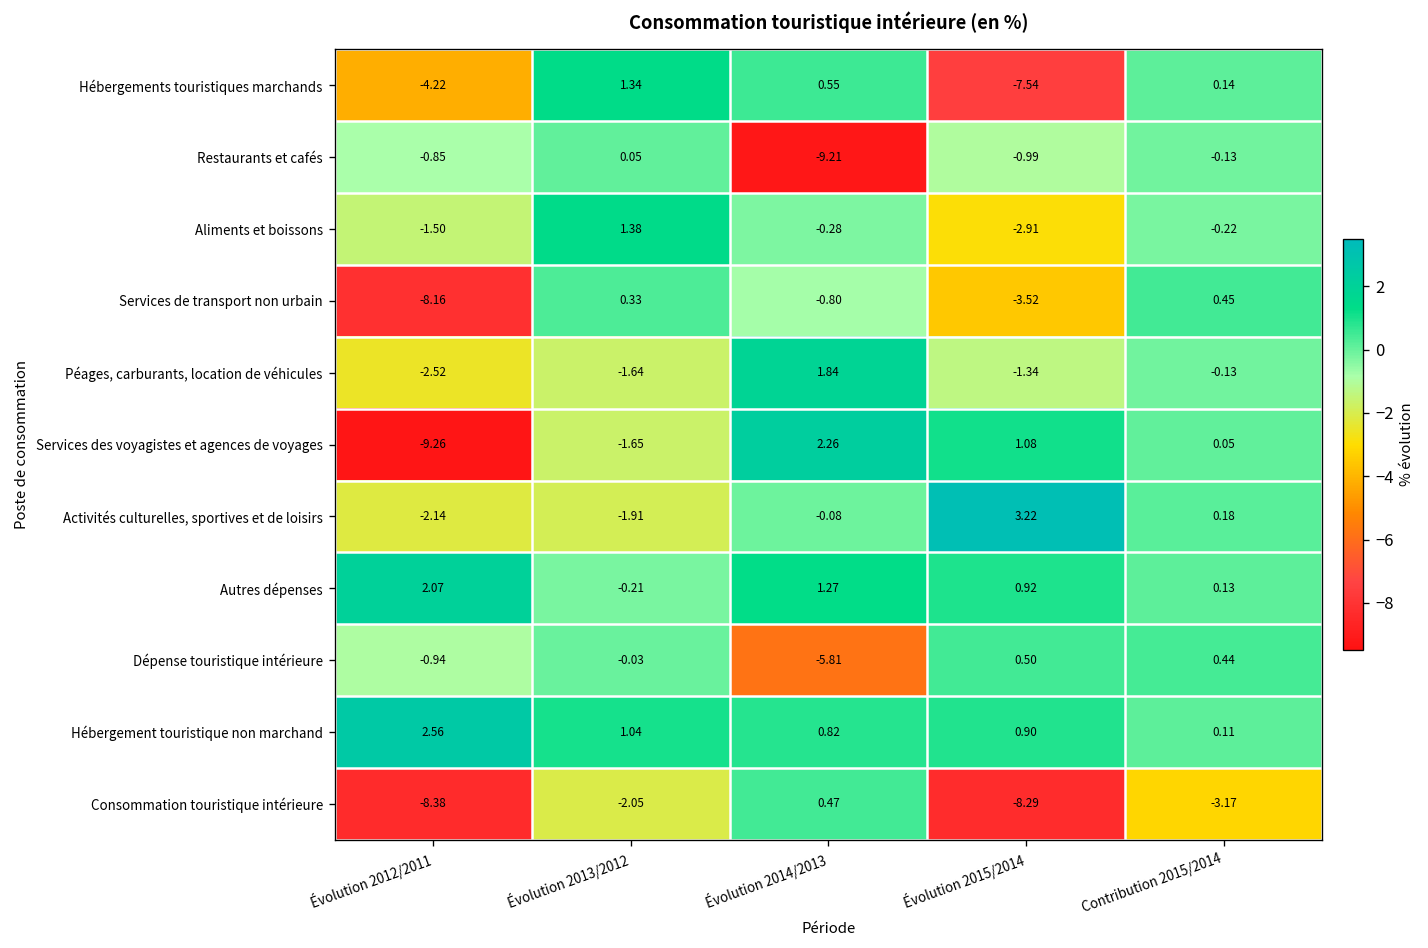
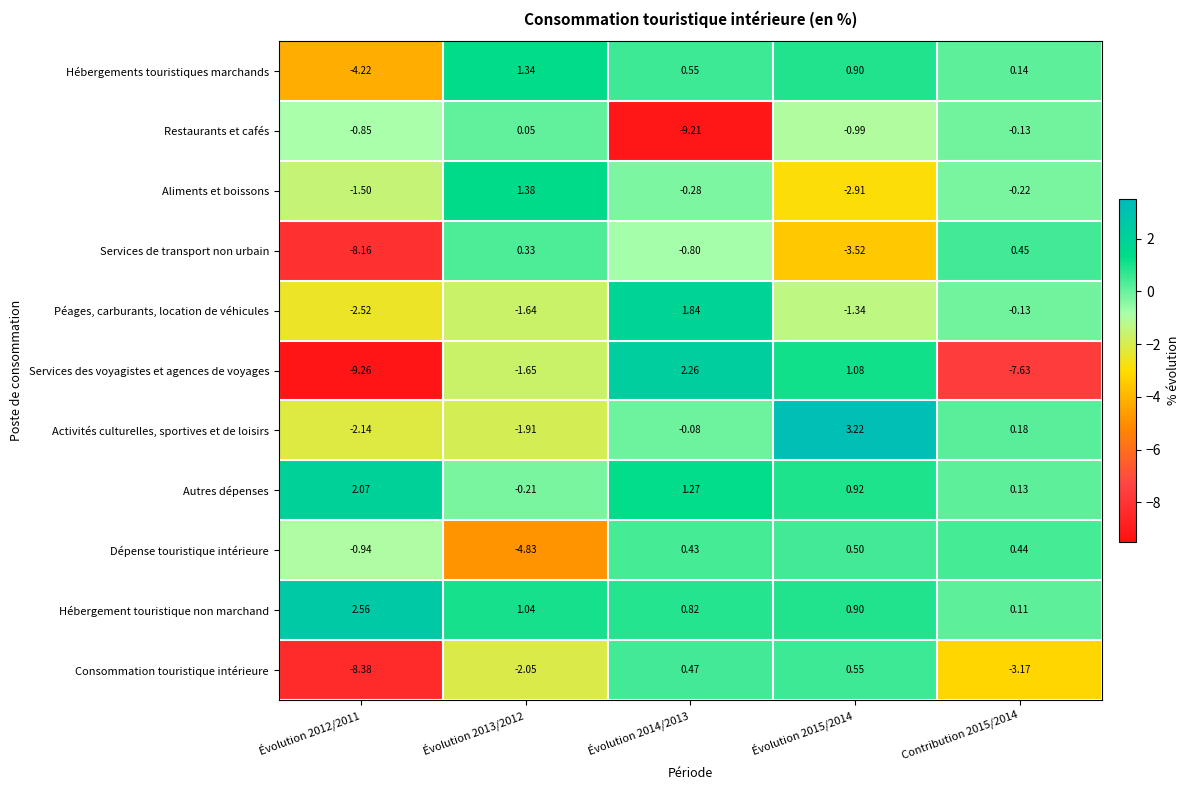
Hébergements touristiques marchands, Évolution 2015/2014: -7.54 -> 0.90
Services des voyagistes et agences de voyages, Contribution 2015/2014: 0.05 -> -7.63
Dépense touristique intérieure, Évolution 2013/2012: -0.03 -> -4.83
Dépense touristique intérieure, Évolution 2014/2013: -5.81 -> 0.43
Consommation touristique intérieure, Évolution 2015/2014: -8.29 -> 0.55
